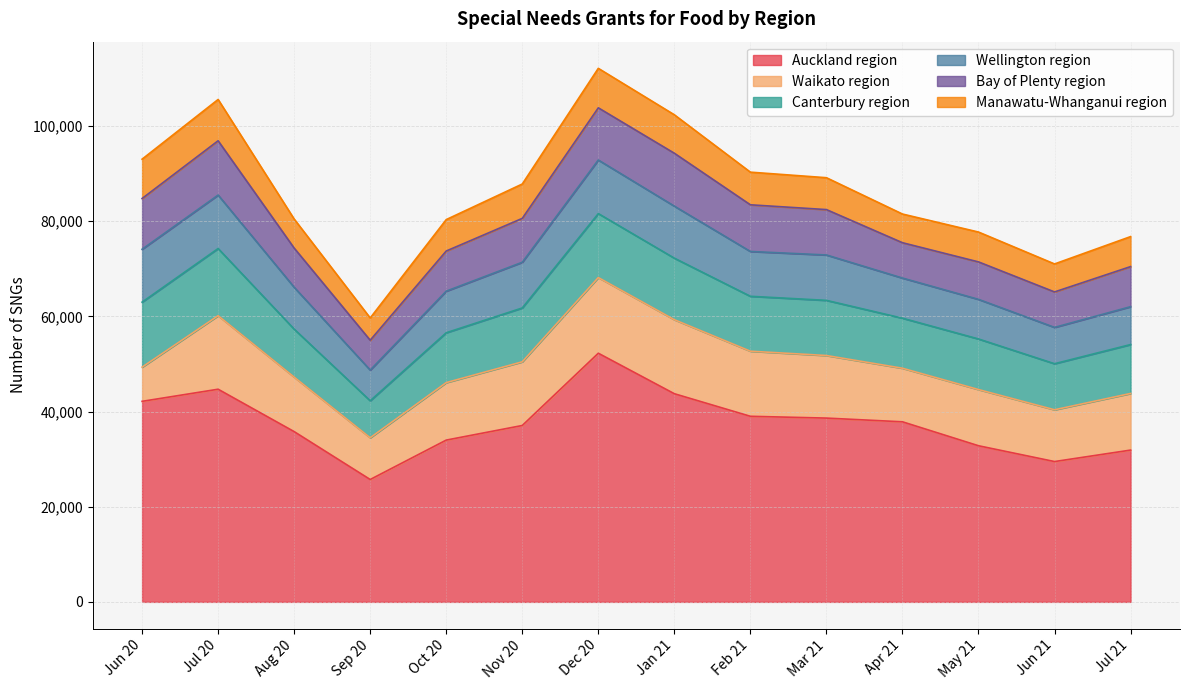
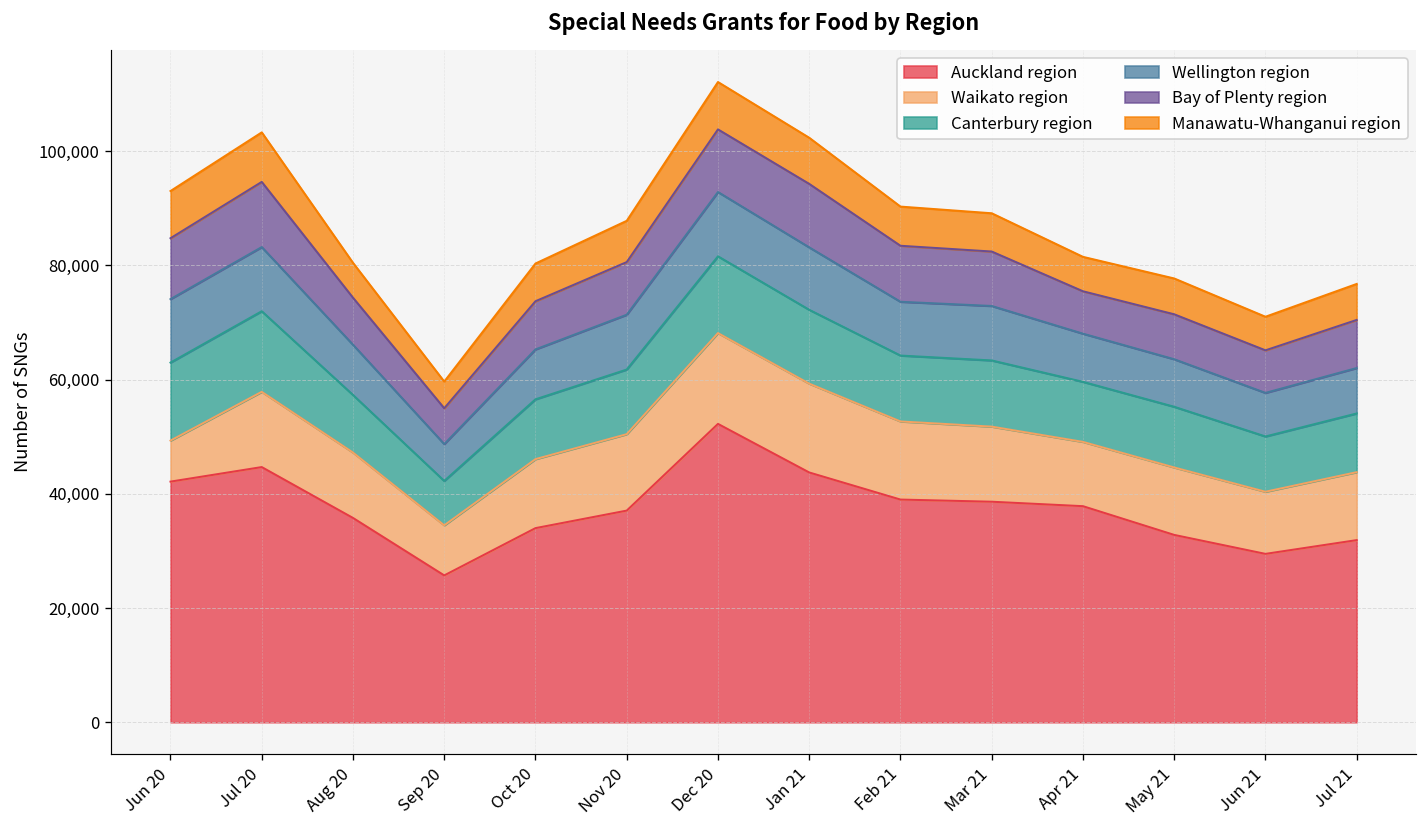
Waikato region, Jul 20: 15,000 -> 13,000
